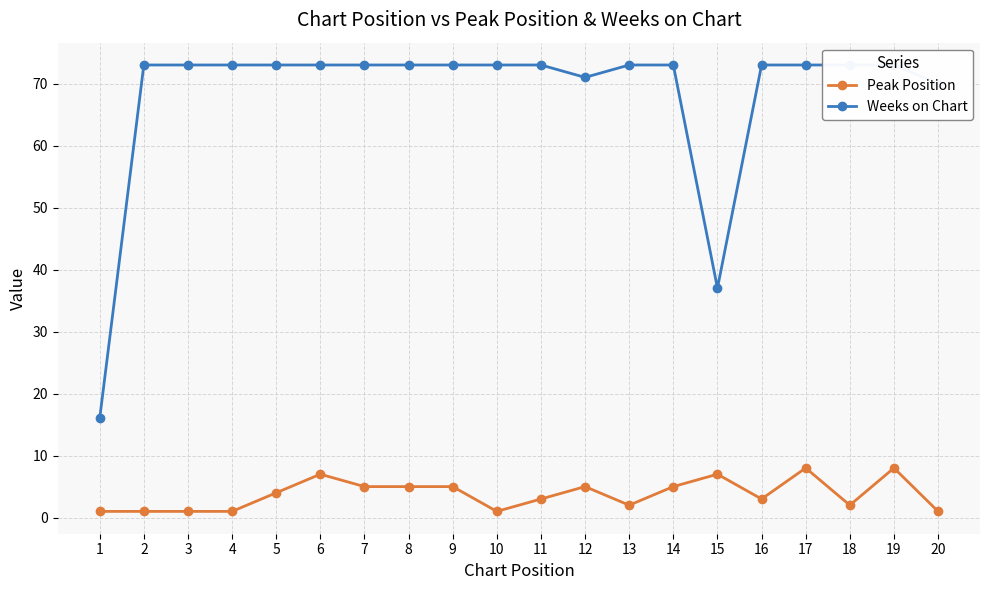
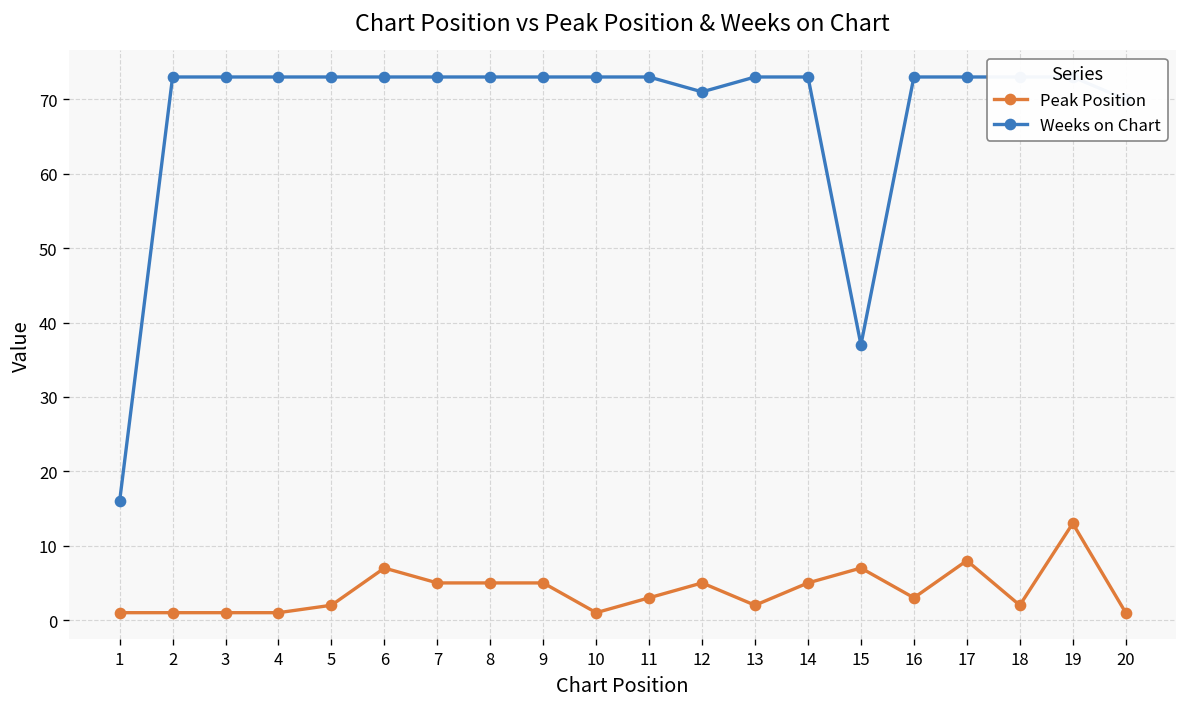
Peak Position, 5: 4 -> 2
Peak Position, 19: 8 -> 13
